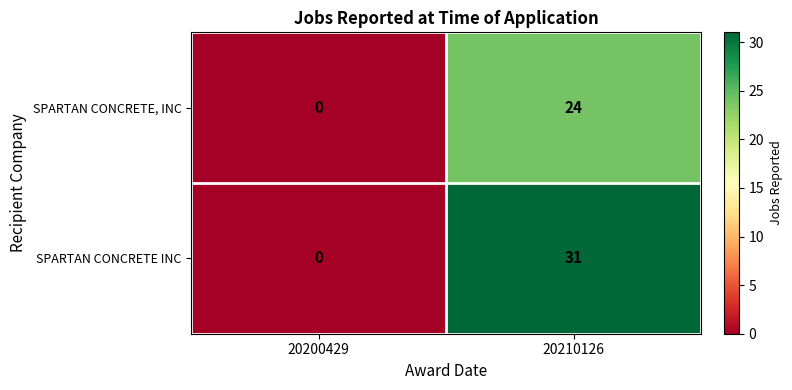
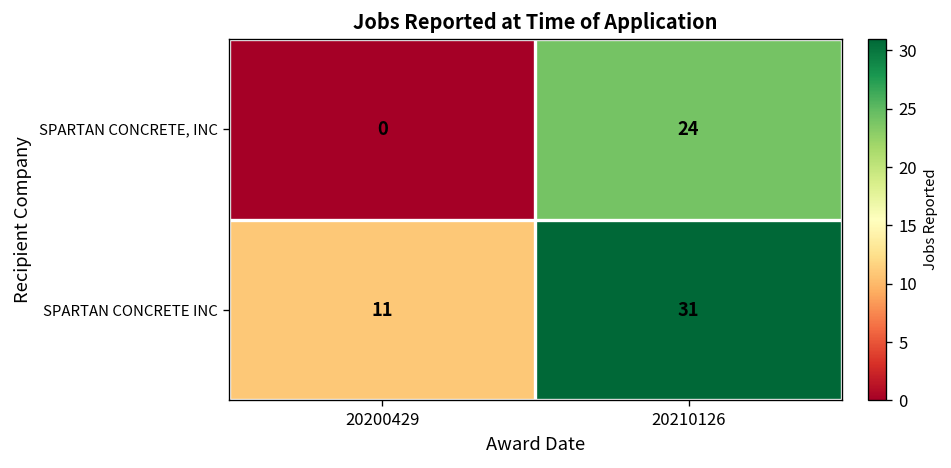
SPARTAN CONCRETE INC, 20200429: 0 -> 11
